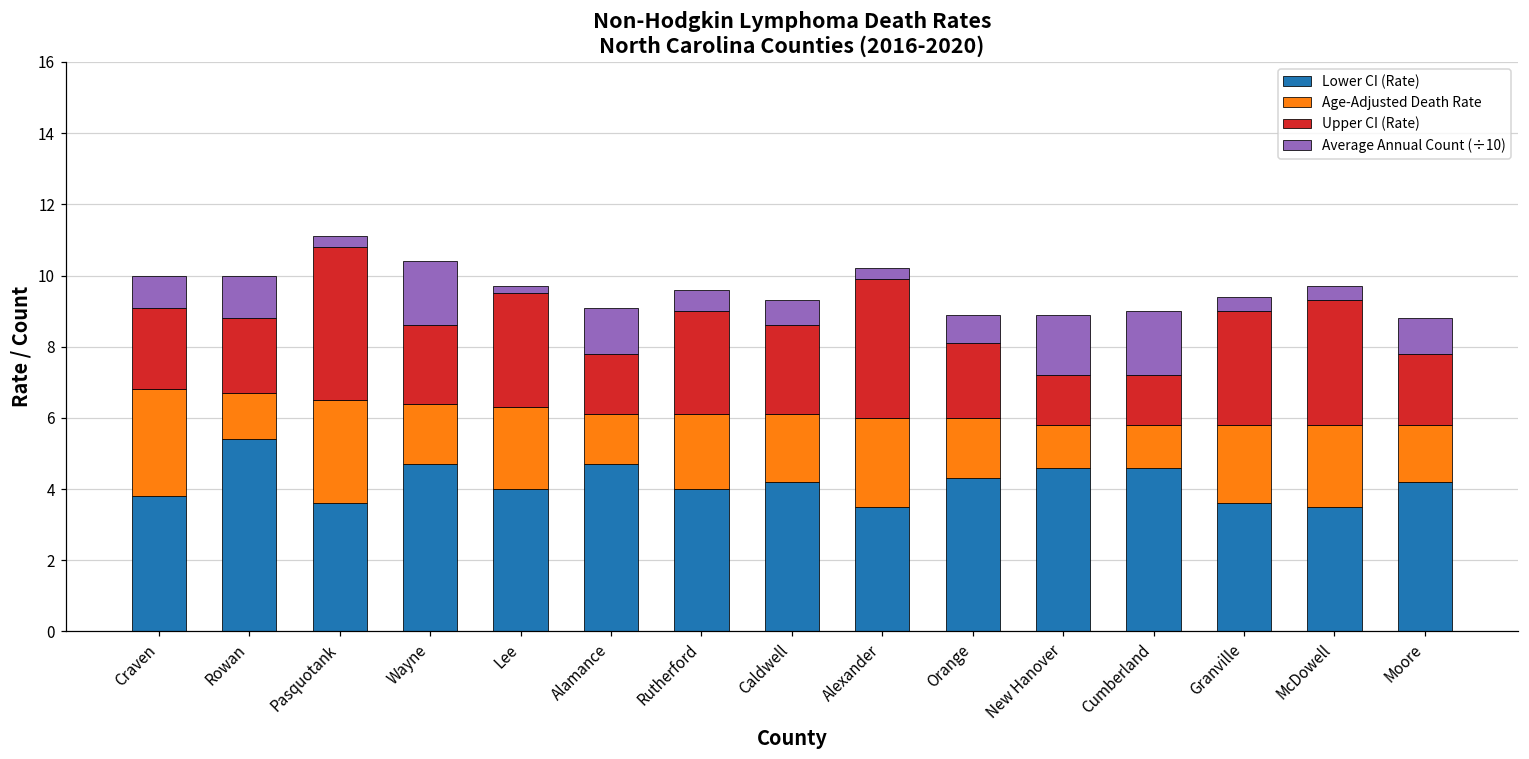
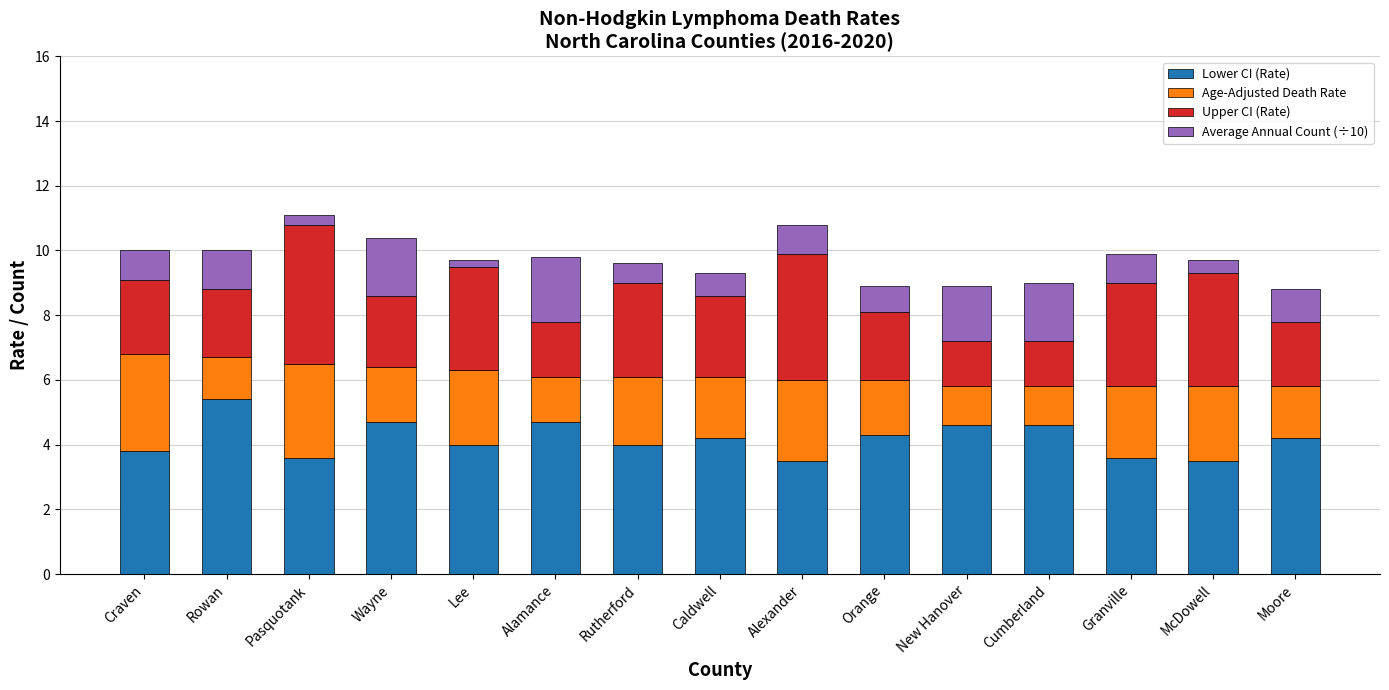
Average Annual Count (÷10), Alamance: 1.3 -> 2.0
Average Annual Count (÷10), Alexander: 0.3 -> 0.9
Average Annual Count (÷10), Granville: 0.4 -> 0.9
